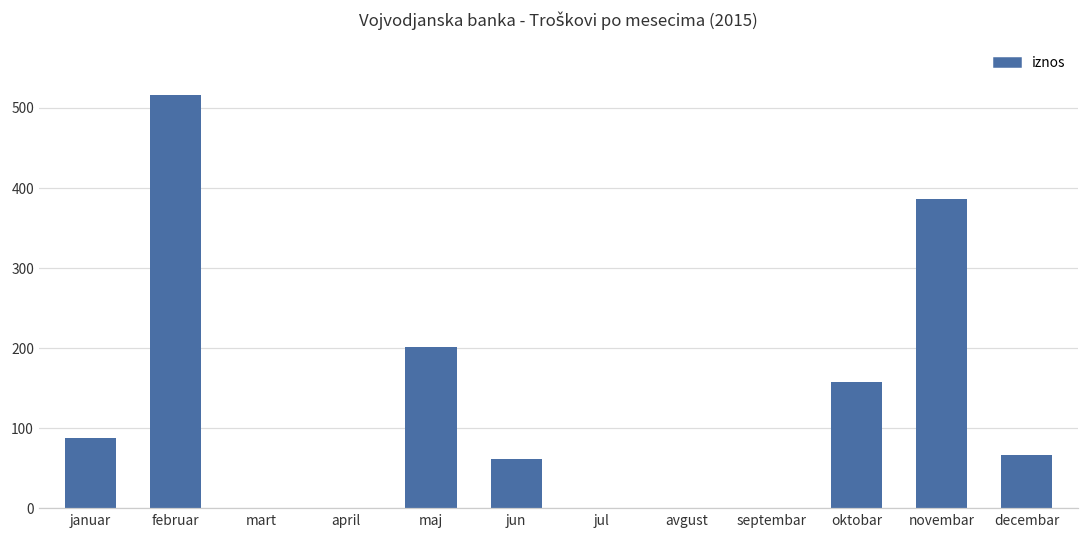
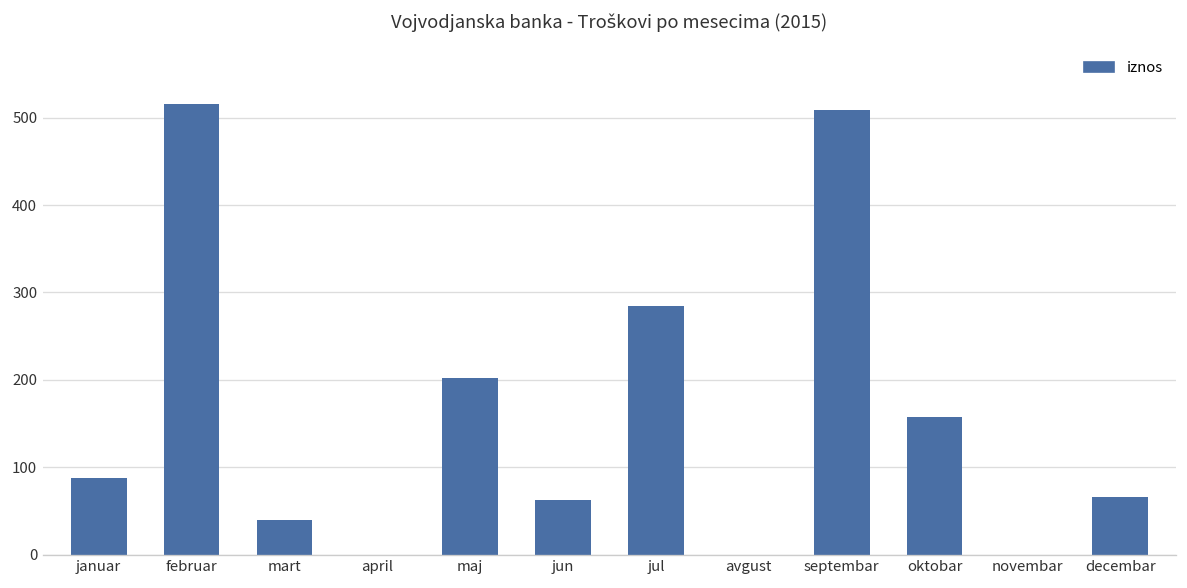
mart: 0 -> 40
jul: 0 -> 280
septembar: 0 -> 510
novembar: 390 -> 0
